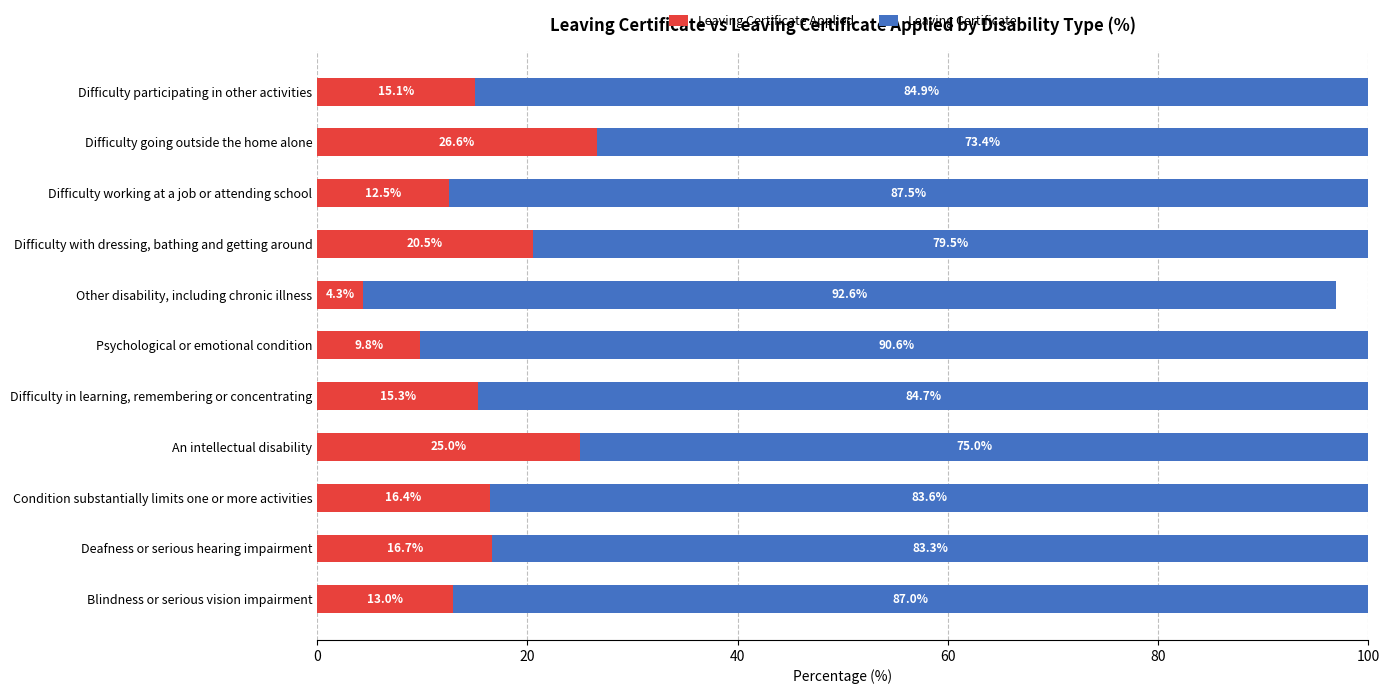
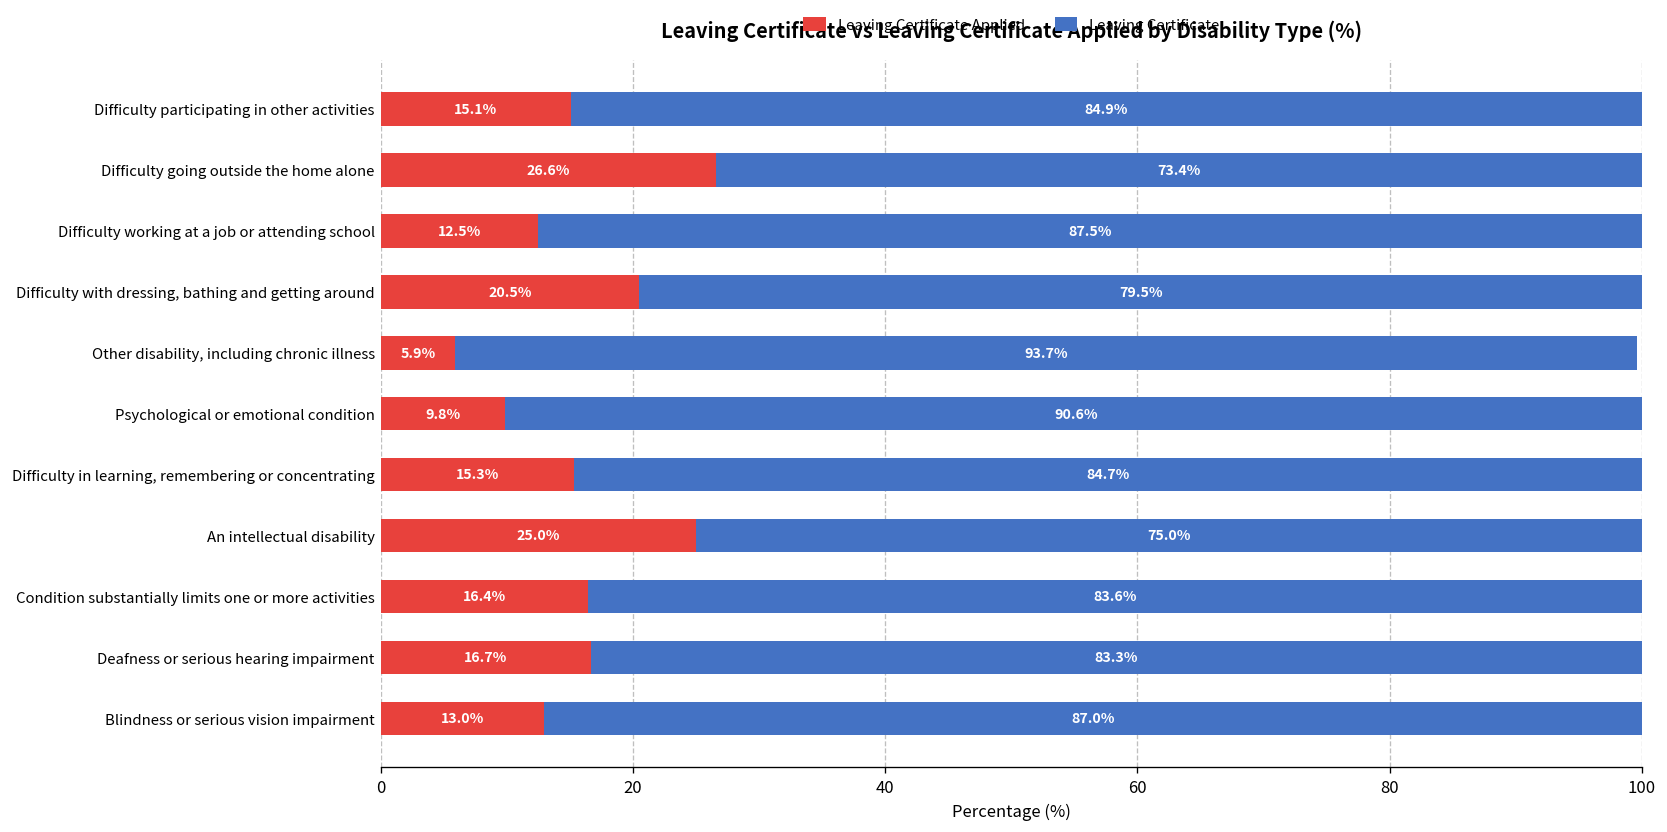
Leaving Certificate Applied, Other disability, including chronic illness: 4.3% -> 5.9%
Leaving Certificate, Other disability, including chronic illness: 92.6% -> 93.7%
